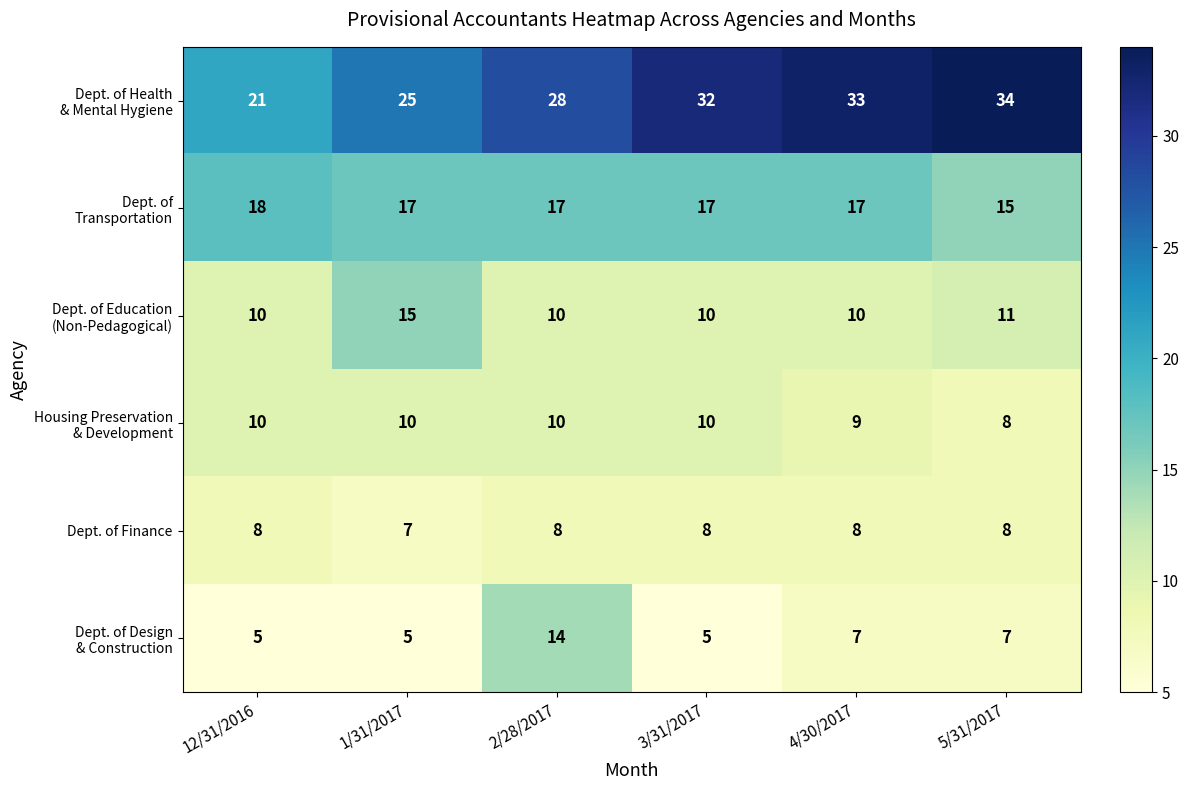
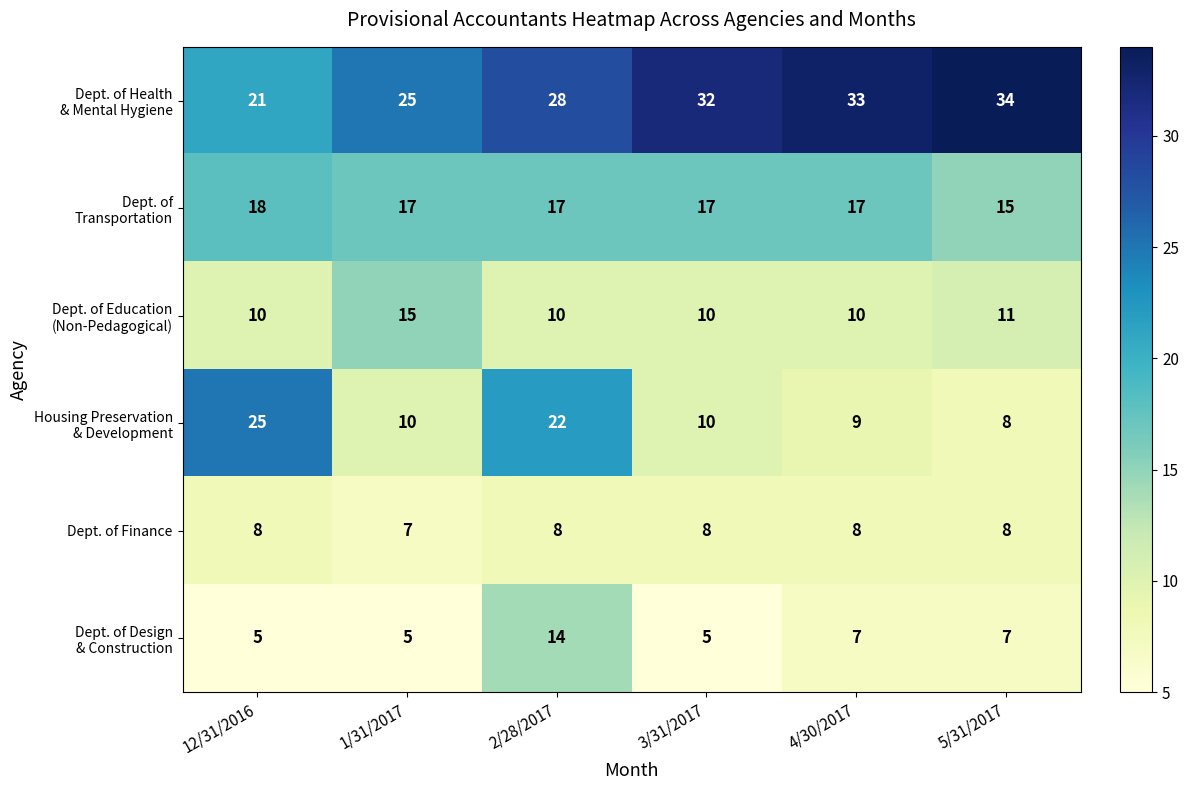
Housing Preservation & Development, 12/31/2016: 10 -> 25
Housing Preservation & Development, 2/28/2017: 10 -> 22
